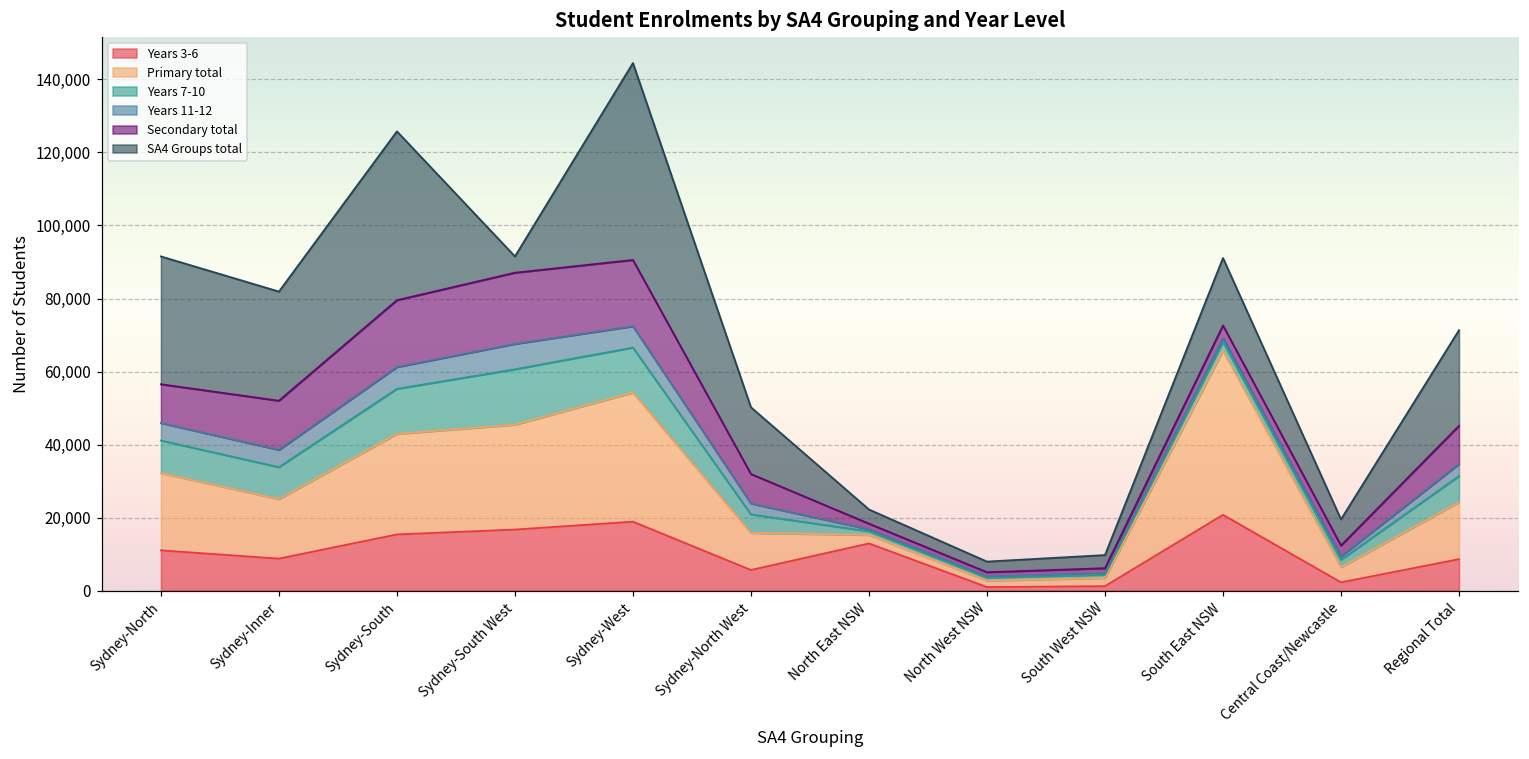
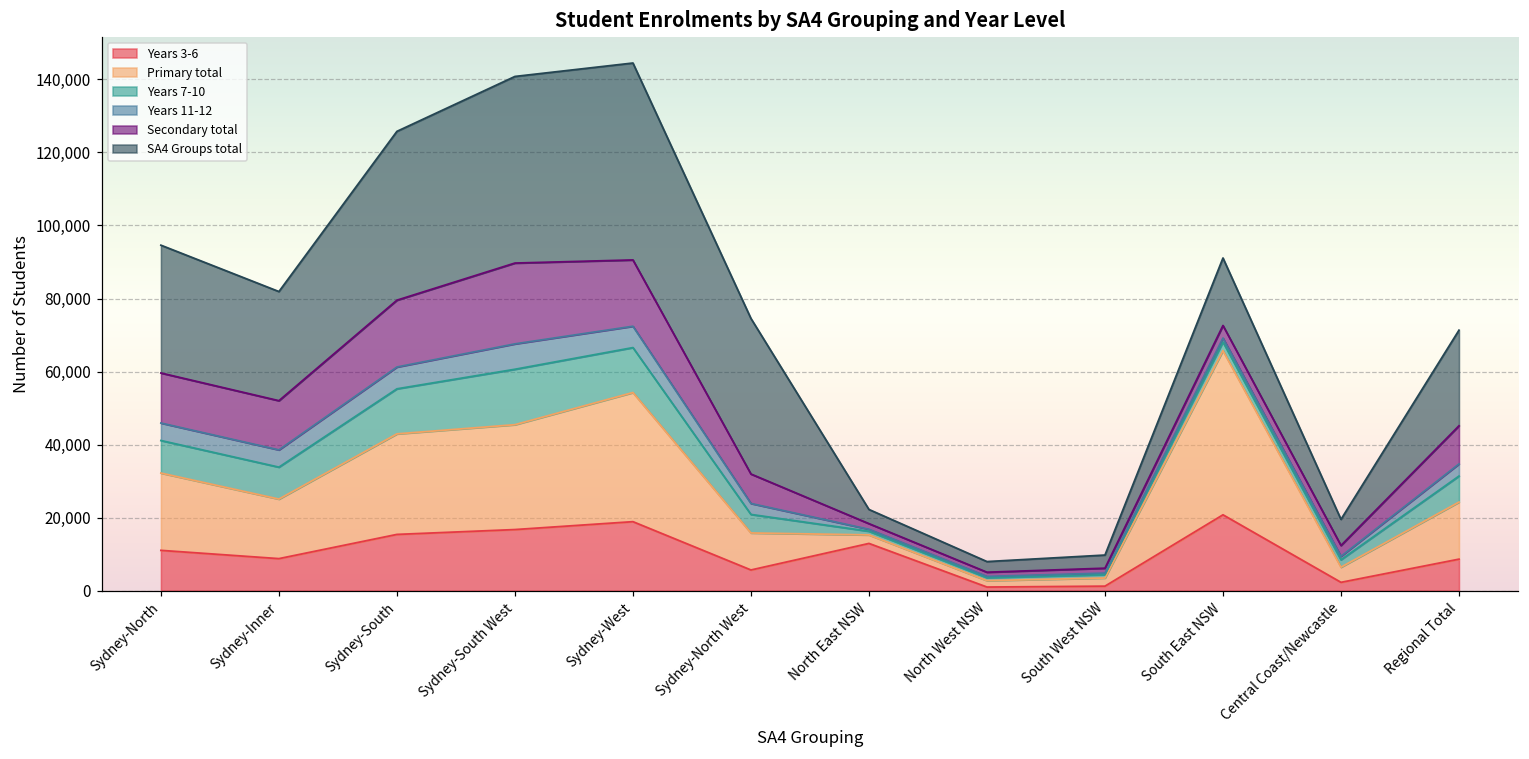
Secondary total, Sydney-North: 11,000 -> 14,000
Secondary total, Sydney-South West: 19,000 -> 22,000
SA4 Groups total, Sydney-South West: 4,000 -> 51,000
SA4 Groups total, Sydney-North West: 18,000 -> 43,000
